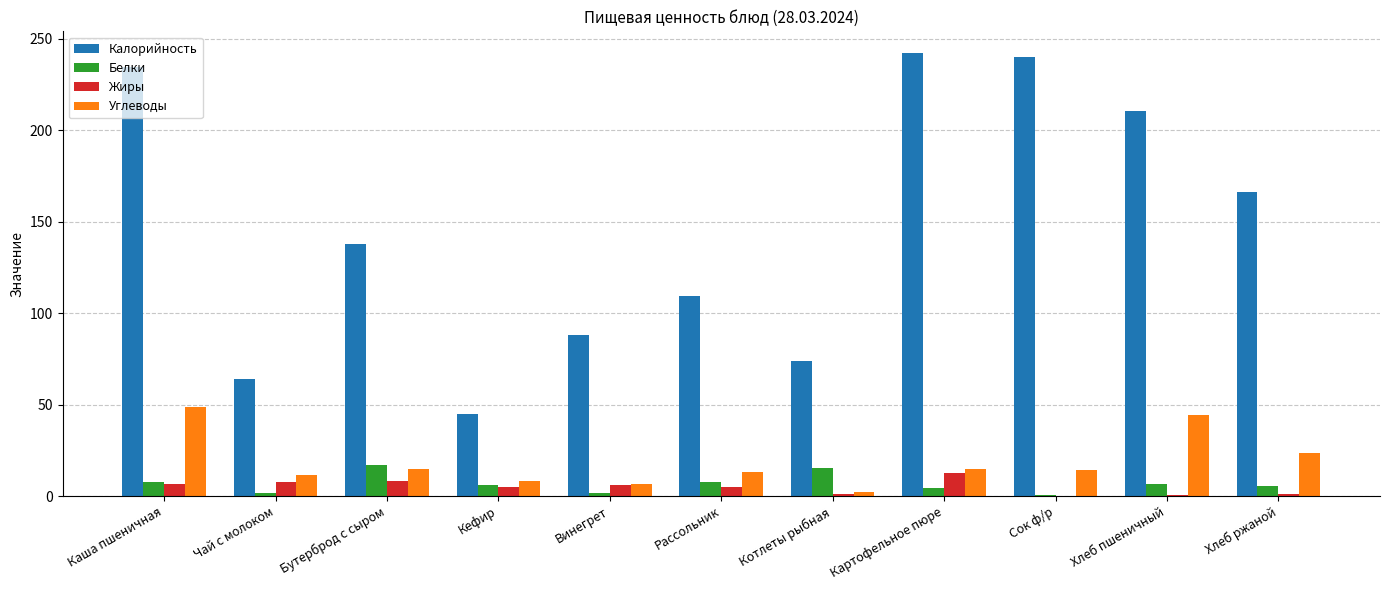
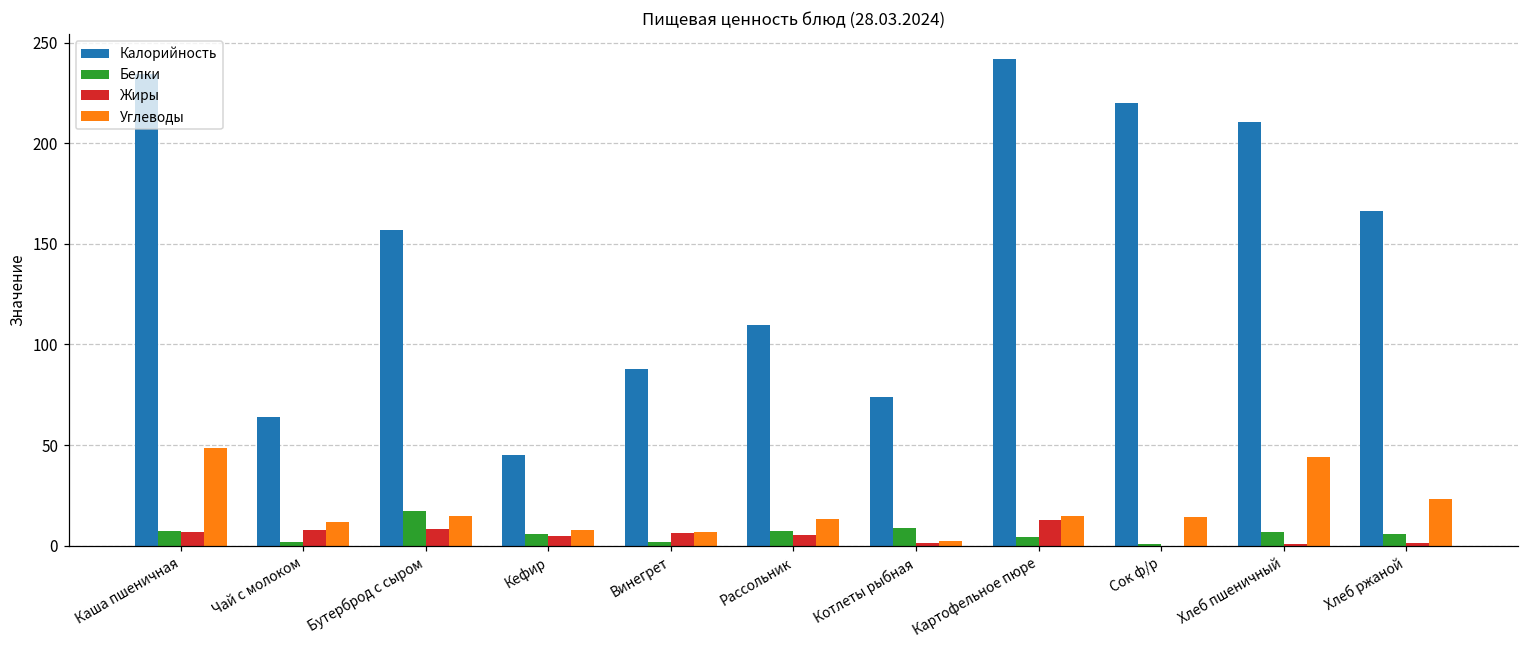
Калорийность, Бутерброд с сыром: 138 -> 157
Белки, Котлеты рыбная: 16 -> 9
Калорийность, Сок ф/р: 240 -> 220
